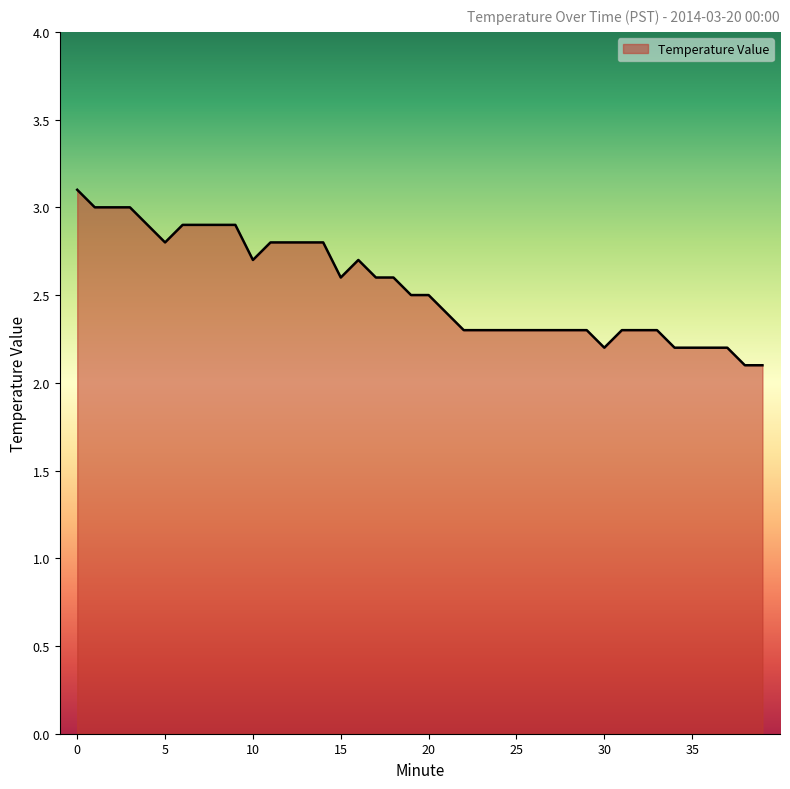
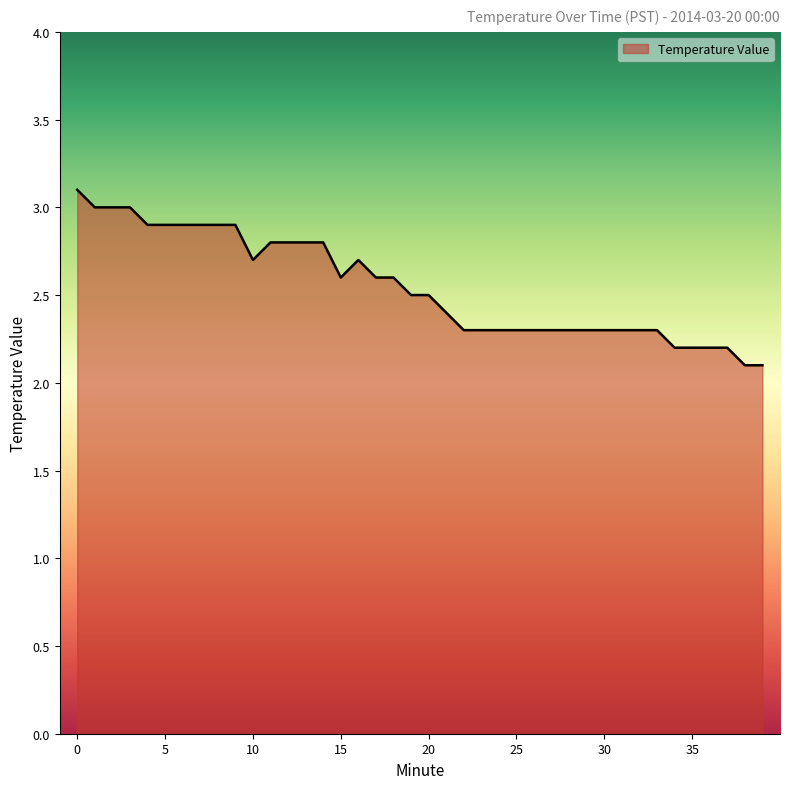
5: 2.8 -> 2.9
30: 2.2 -> 2.3
